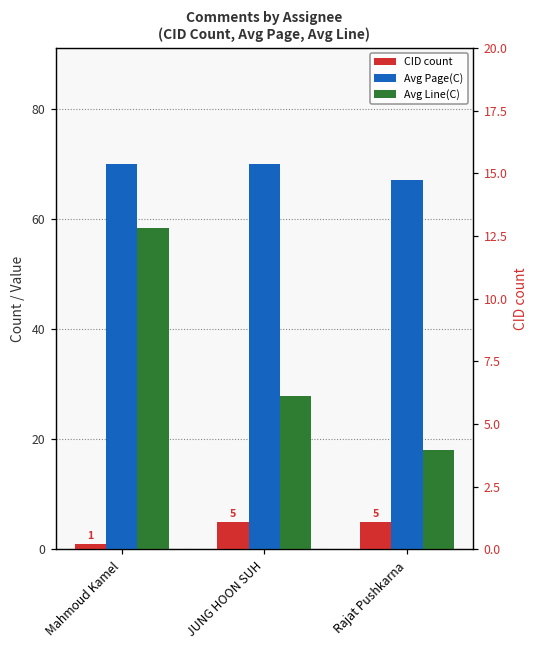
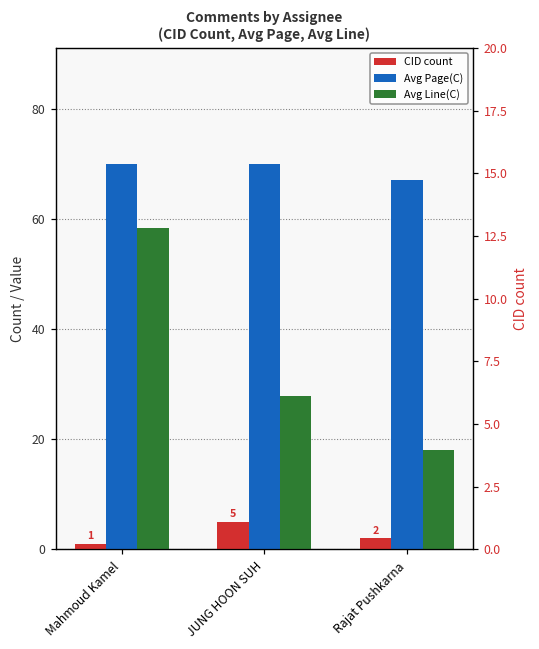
CID count, Rajat Pushkarna: 5 -> 2
